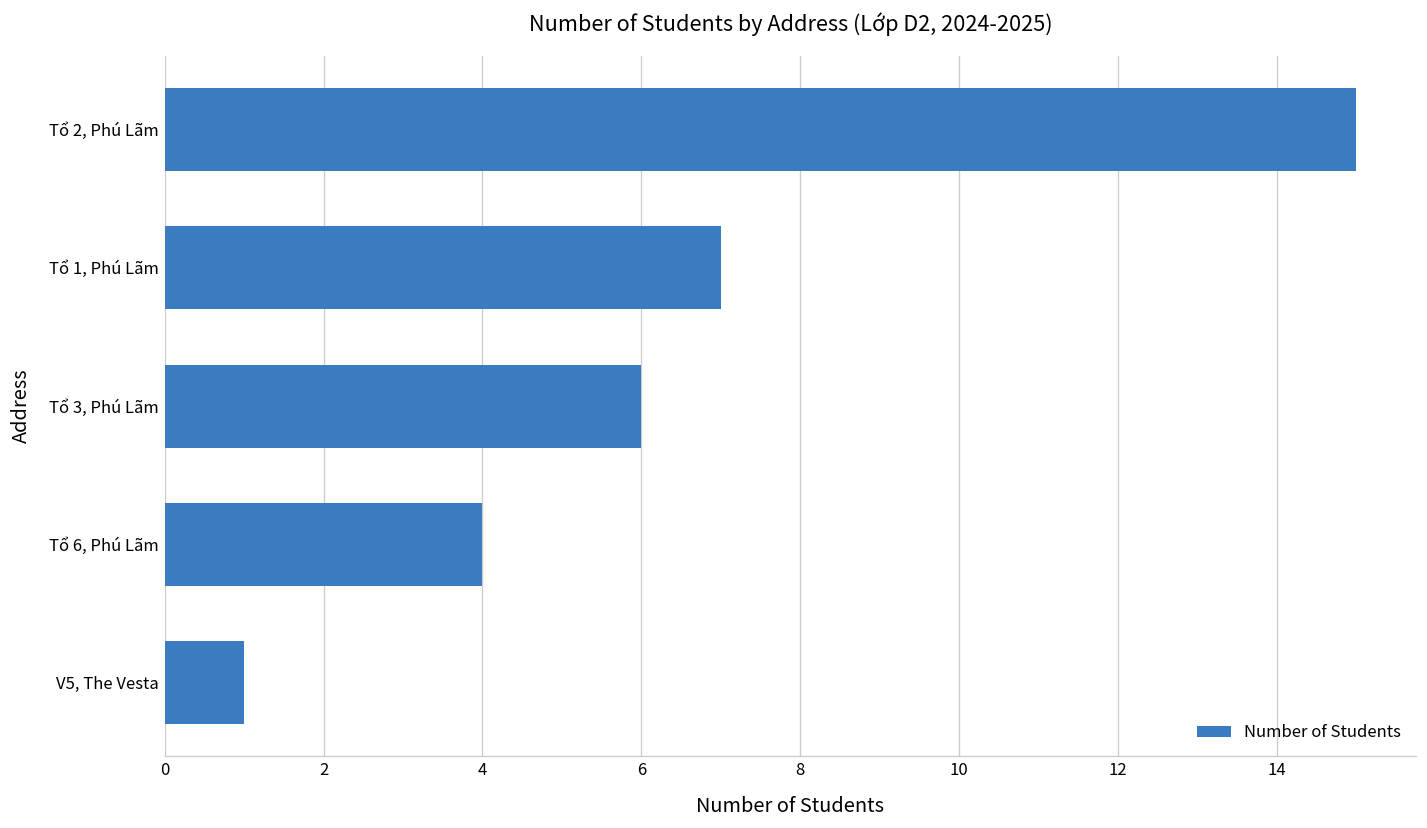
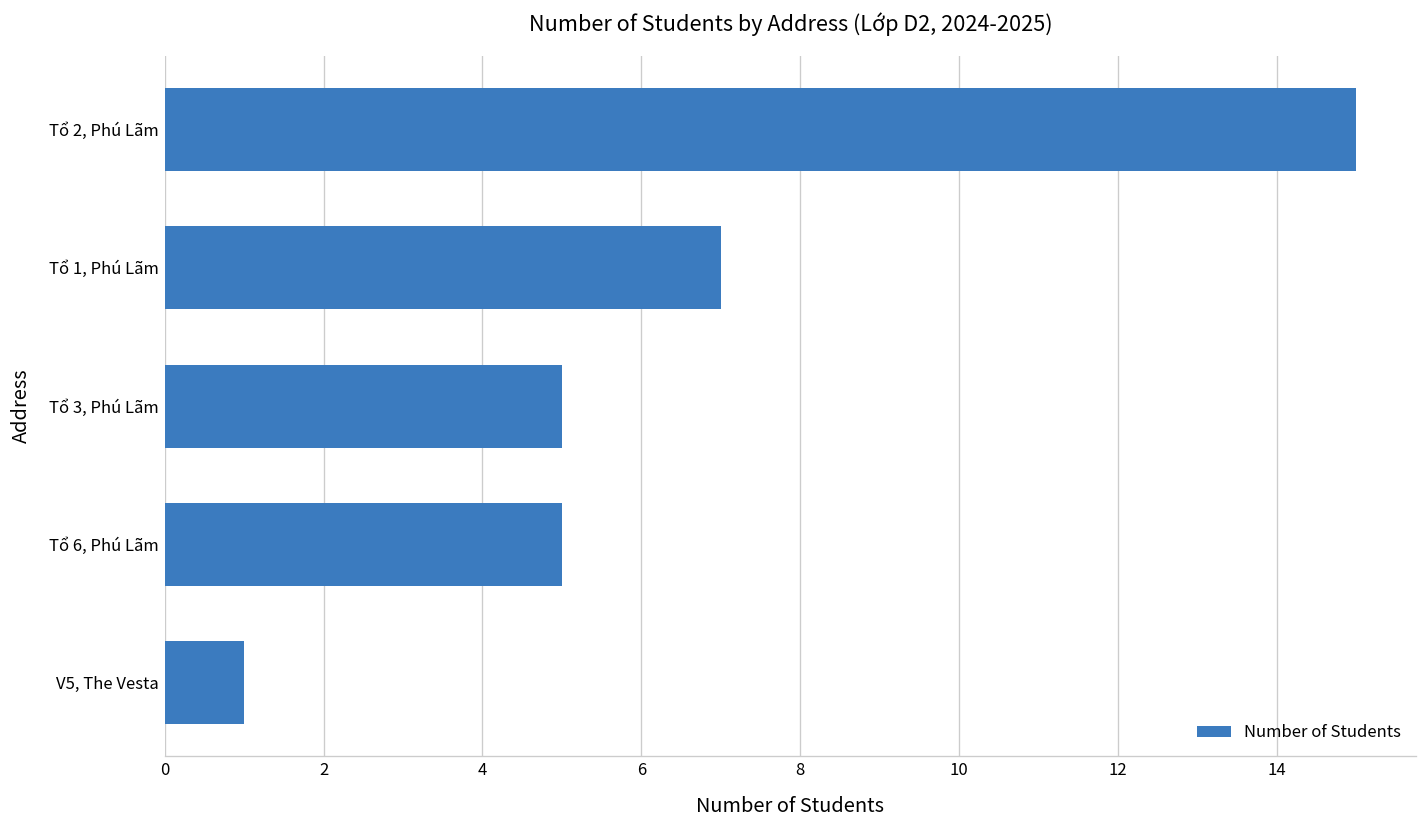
Tổ 3, Phú Lãm: 6 -> 5
Tổ 6, Phú Lãm: 4 -> 5
